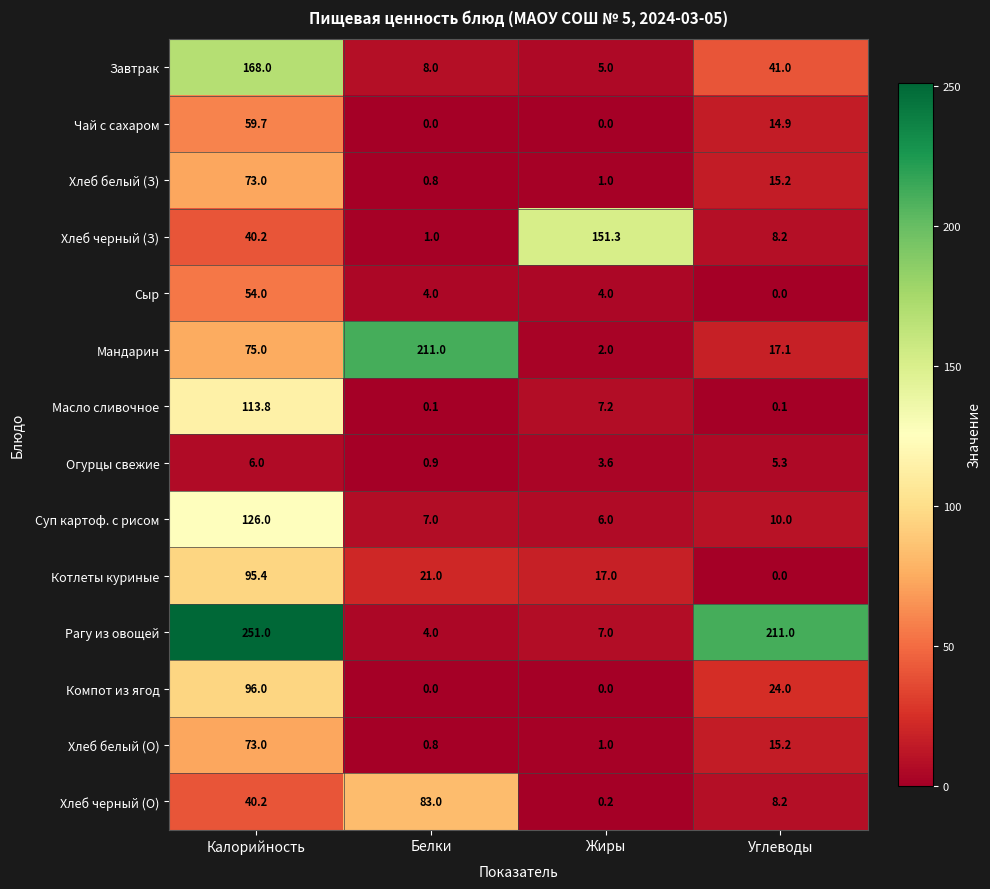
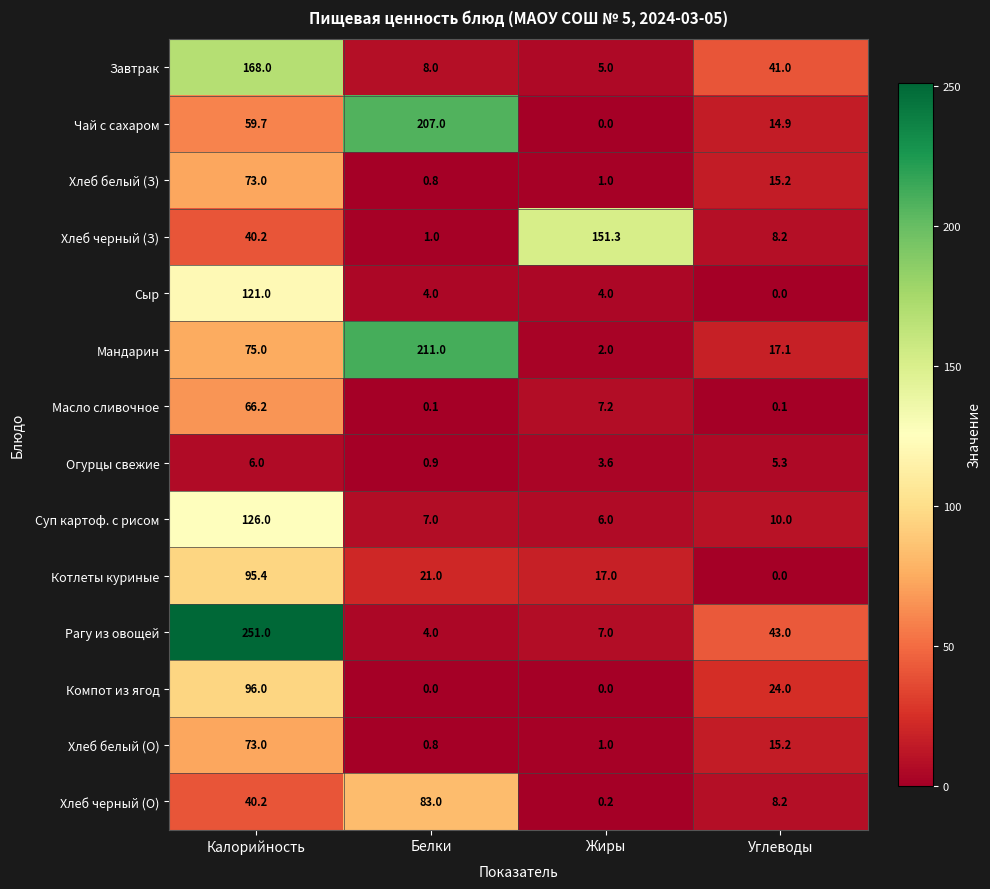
Чай с сахаром, Белки: 0.0 -> 207.0
Сыр, Калорийность: 54.0 -> 121.0
Масло сливочное, Калорийность: 113.8 -> 66.2
Рагу из овощей, Углеводы: 211.0 -> 43.0
